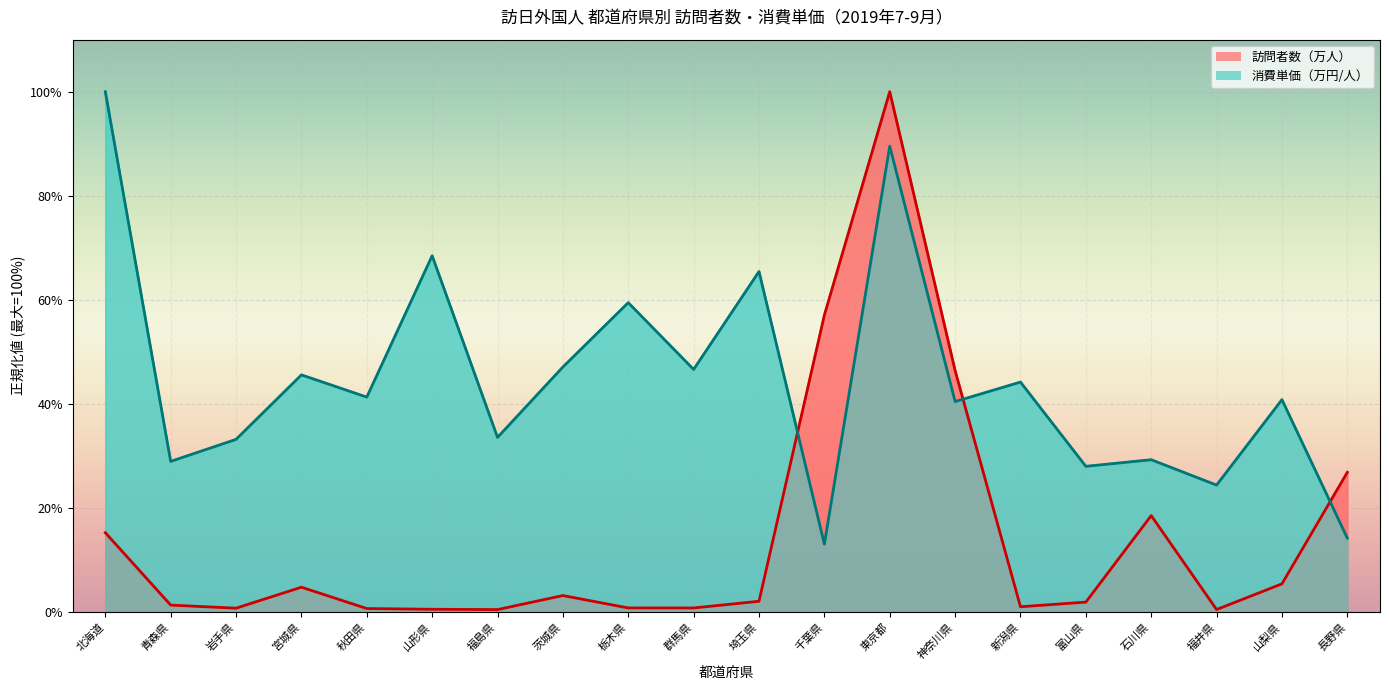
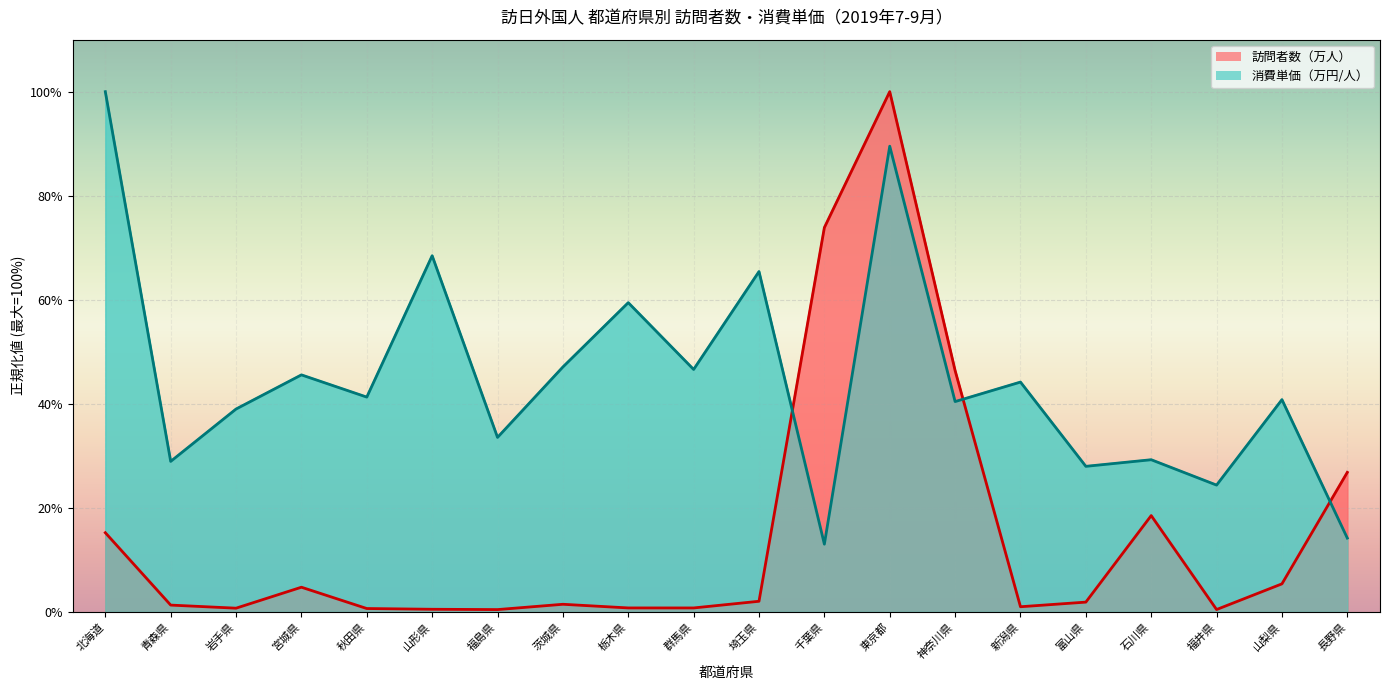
消費単価（万円/人）, 岩手県: 33% -> 39%
訪問者数（万人）, 茨城県: 3% -> 1%
訪問者数（万人）, 千葉県: 57% -> 74%
